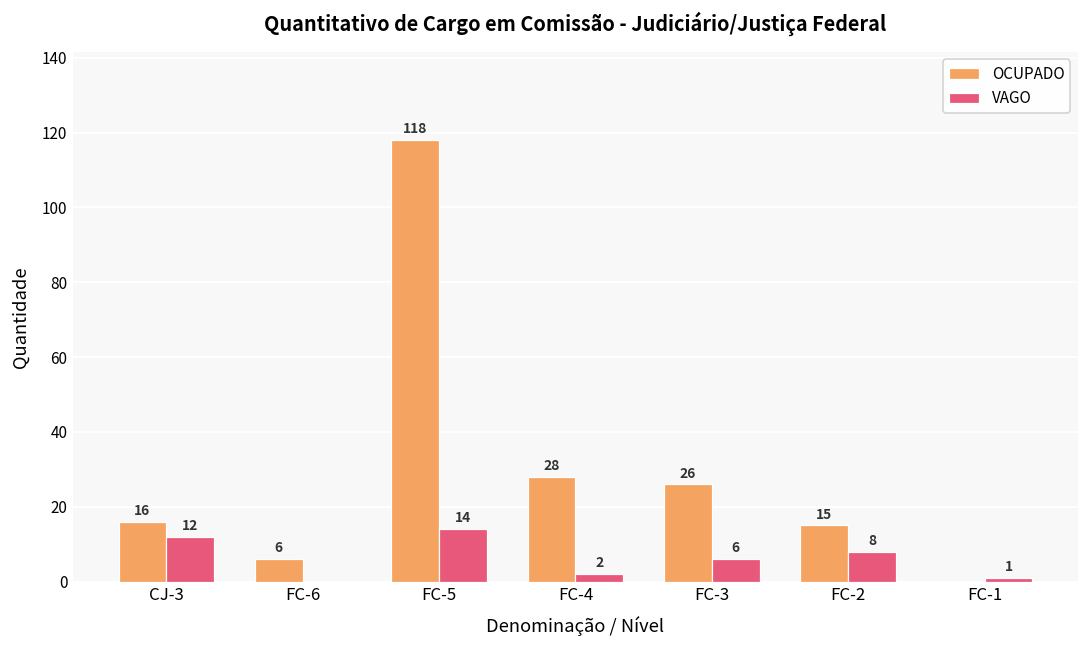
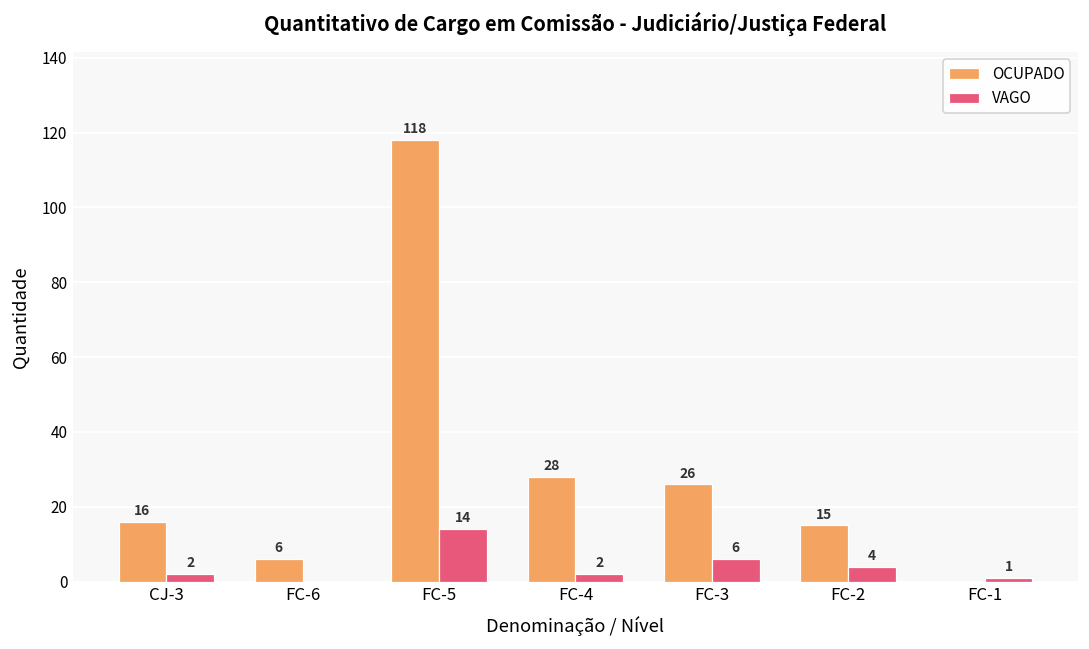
VAGO, CJ-3: 12 -> 2
VAGO, FC-2: 8 -> 4
